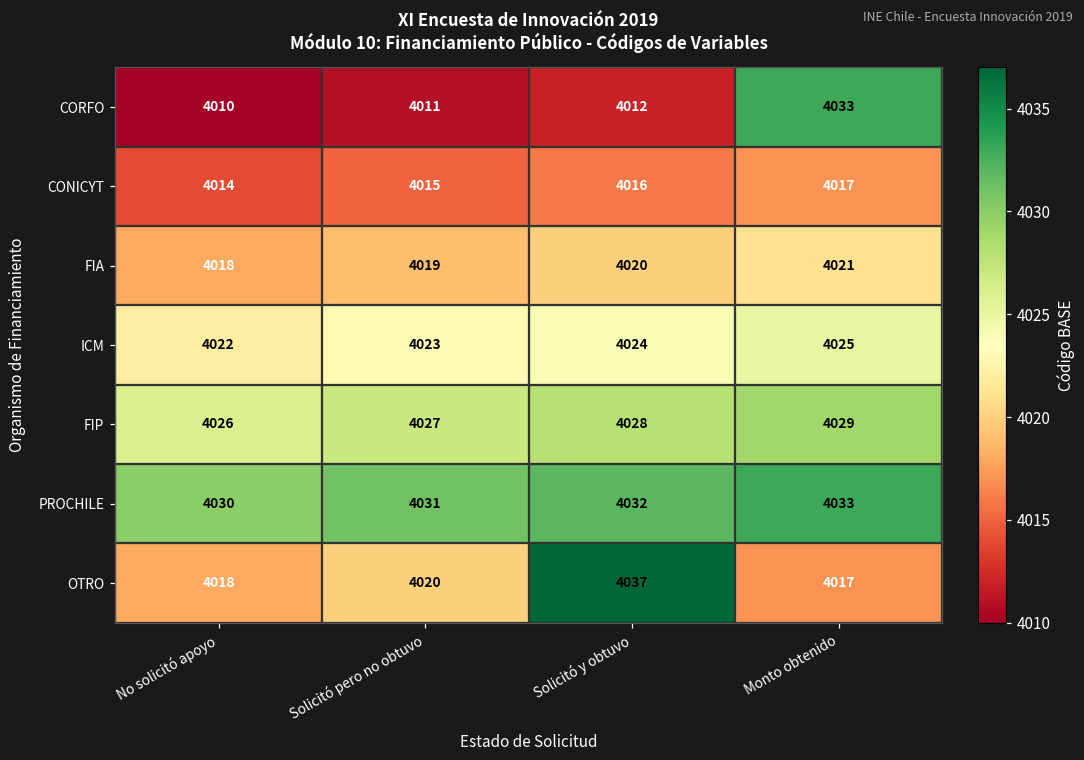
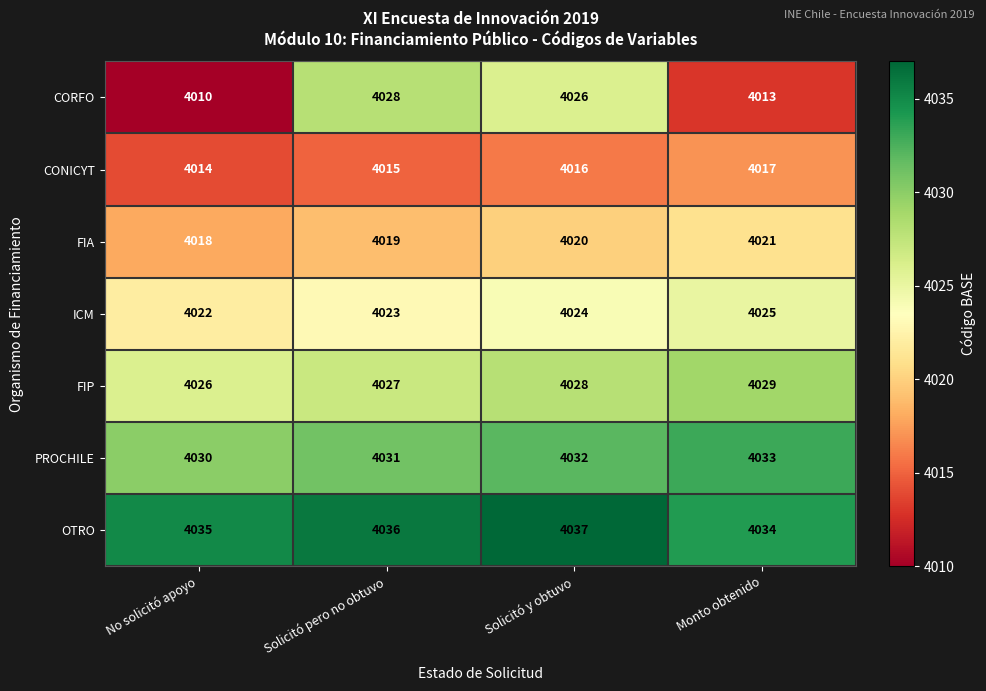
CORFO, Solicitó pero no obtuvo: 4011 -> 4028
CORFO, Solicitó y obtuvo: 4012 -> 4026
CORFO, Monto obtenido: 4033 -> 4013
OTRO, No solicitó apoyo: 4018 -> 4035
OTRO, Solicitó pero no obtuvo: 4020 -> 4036
OTRO, Monto obtenido: 4017 -> 4034
